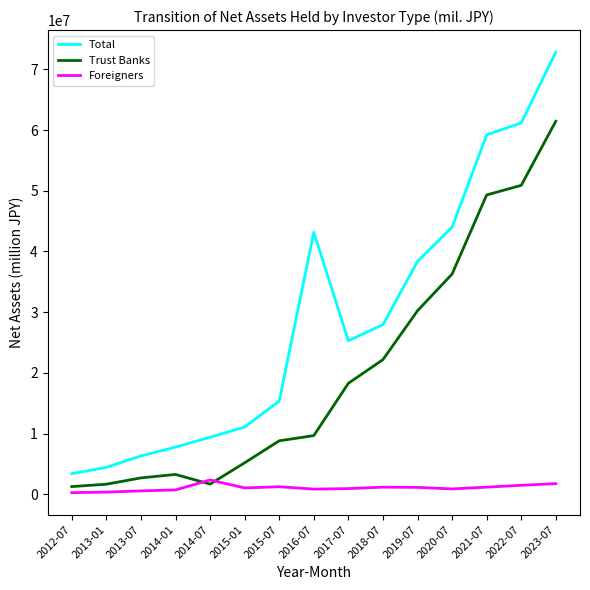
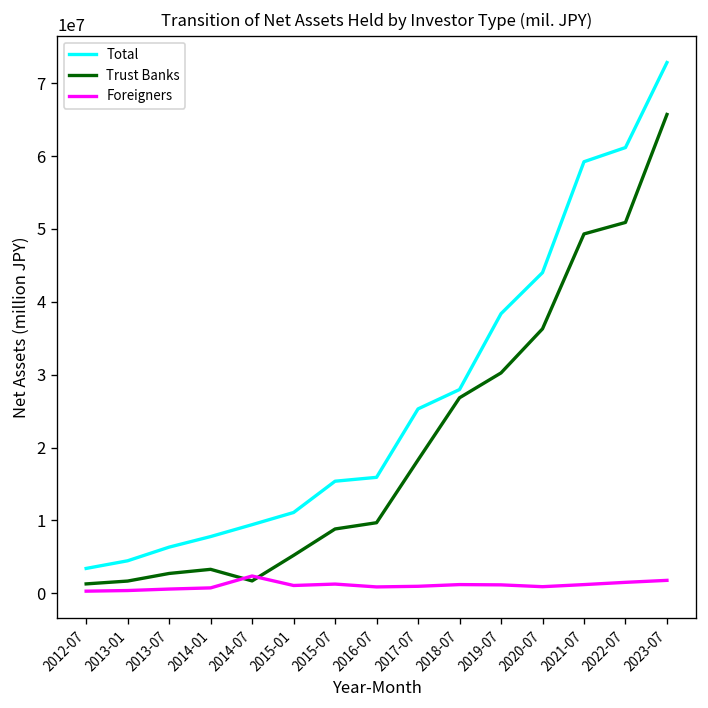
Total, 2016-07: 43000000 -> 16000000
Trust Banks, 2018-07: 22000000 -> 27000000
Trust Banks, 2023-07: 61000000 -> 66000000
